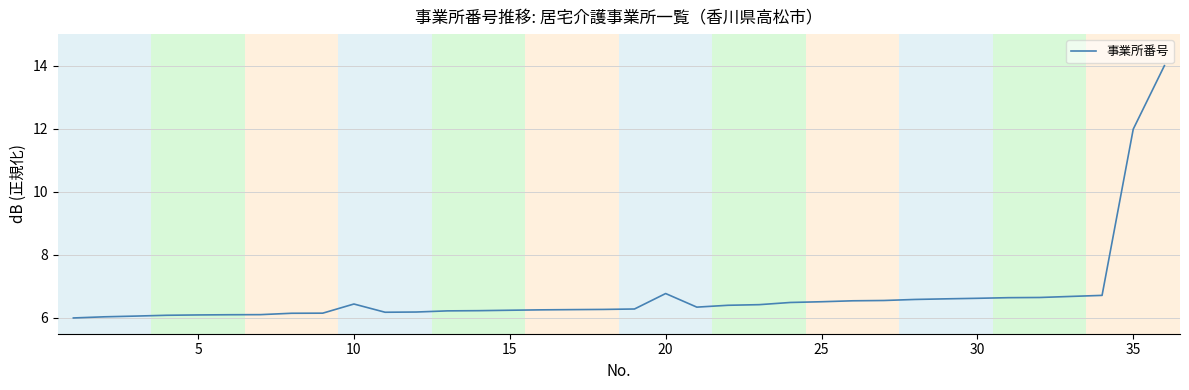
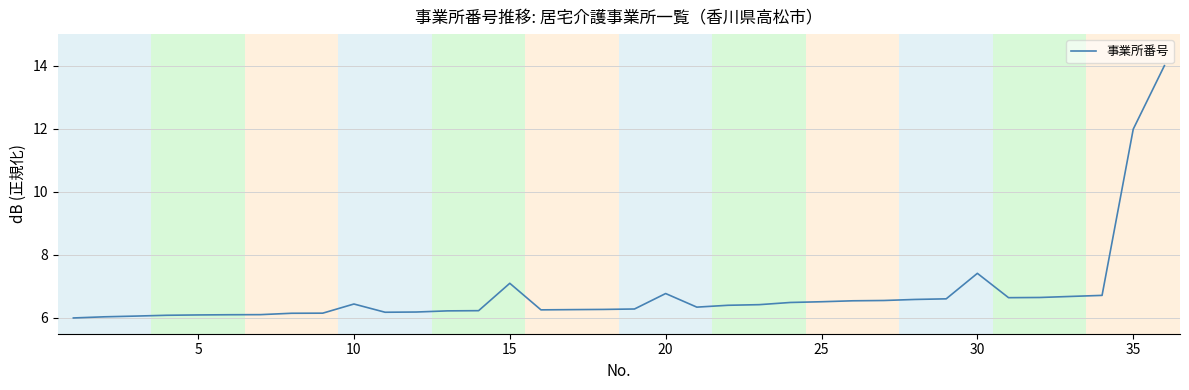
15: 6.2 -> 7.1
30: 6.6 -> 7.4
